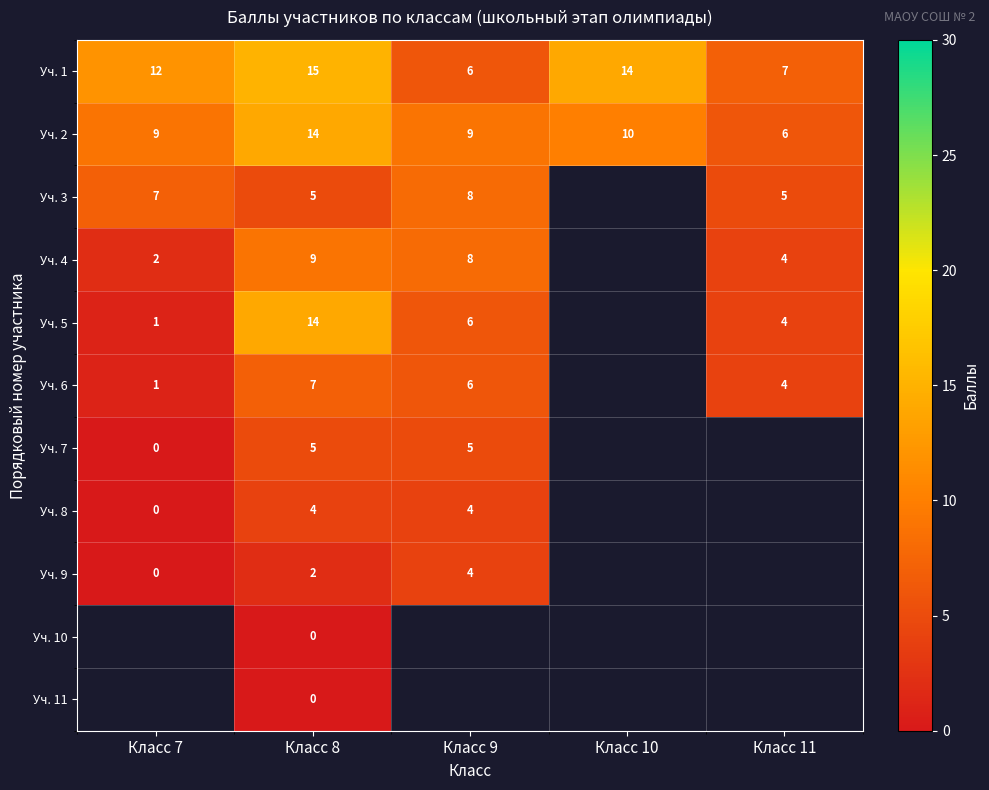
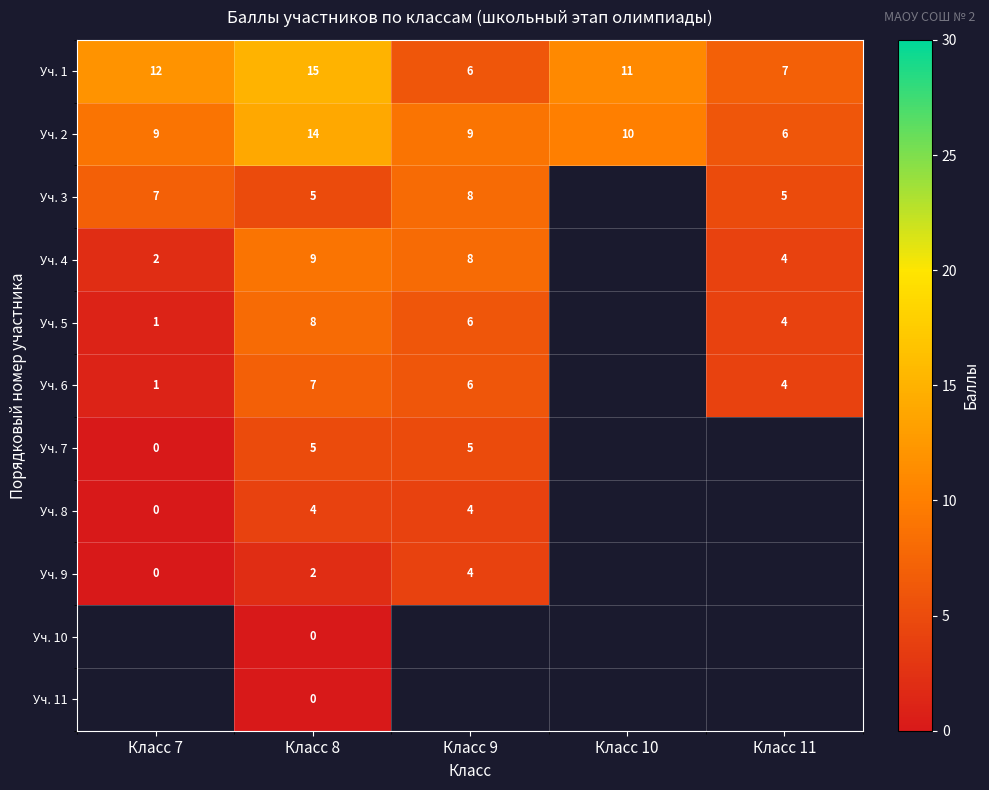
Уч. 1, Класс 10: 14 -> 11
Уч. 5, Класс 8: 14 -> 8
